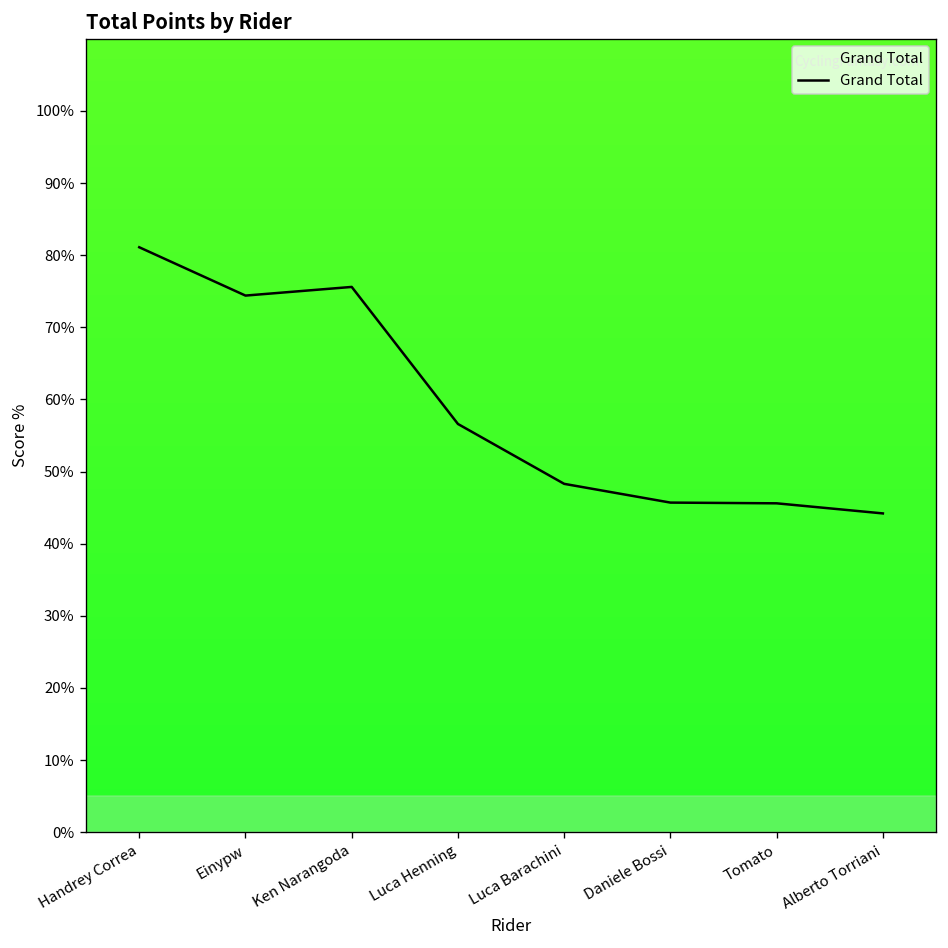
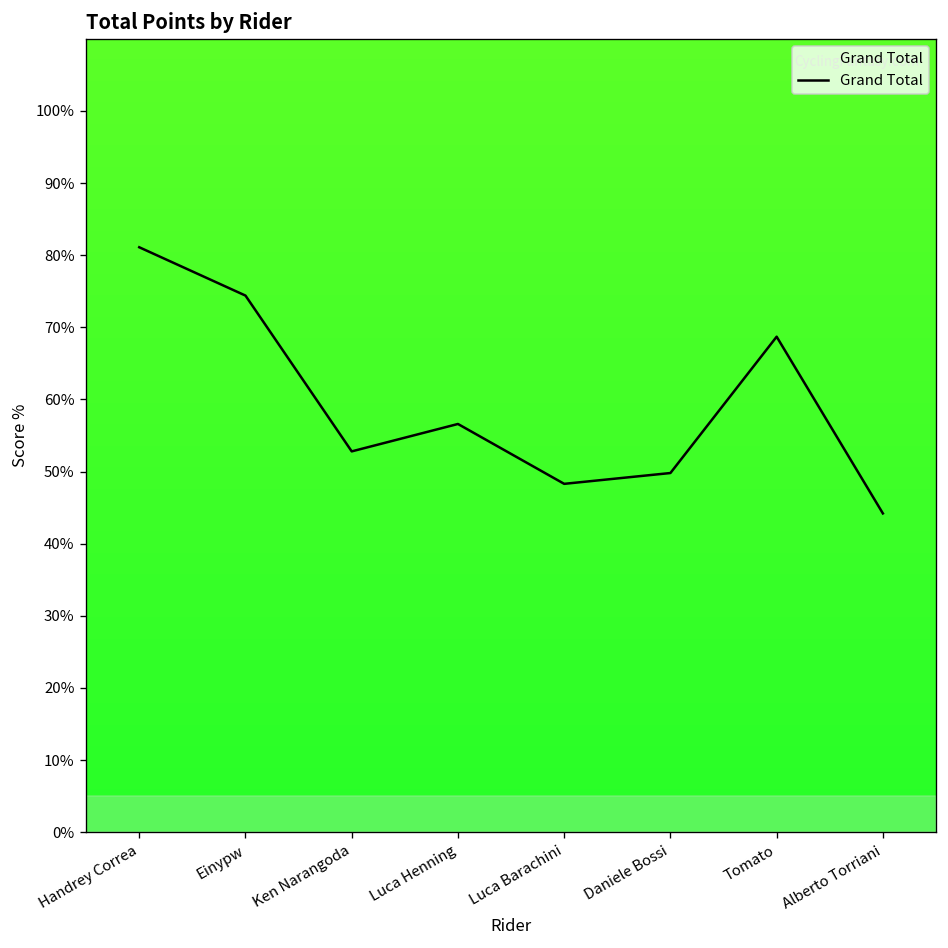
Ken Narangoda: 76% -> 53%
Daniele Bossi: 46% -> 50%
Tomato: 46% -> 69%
